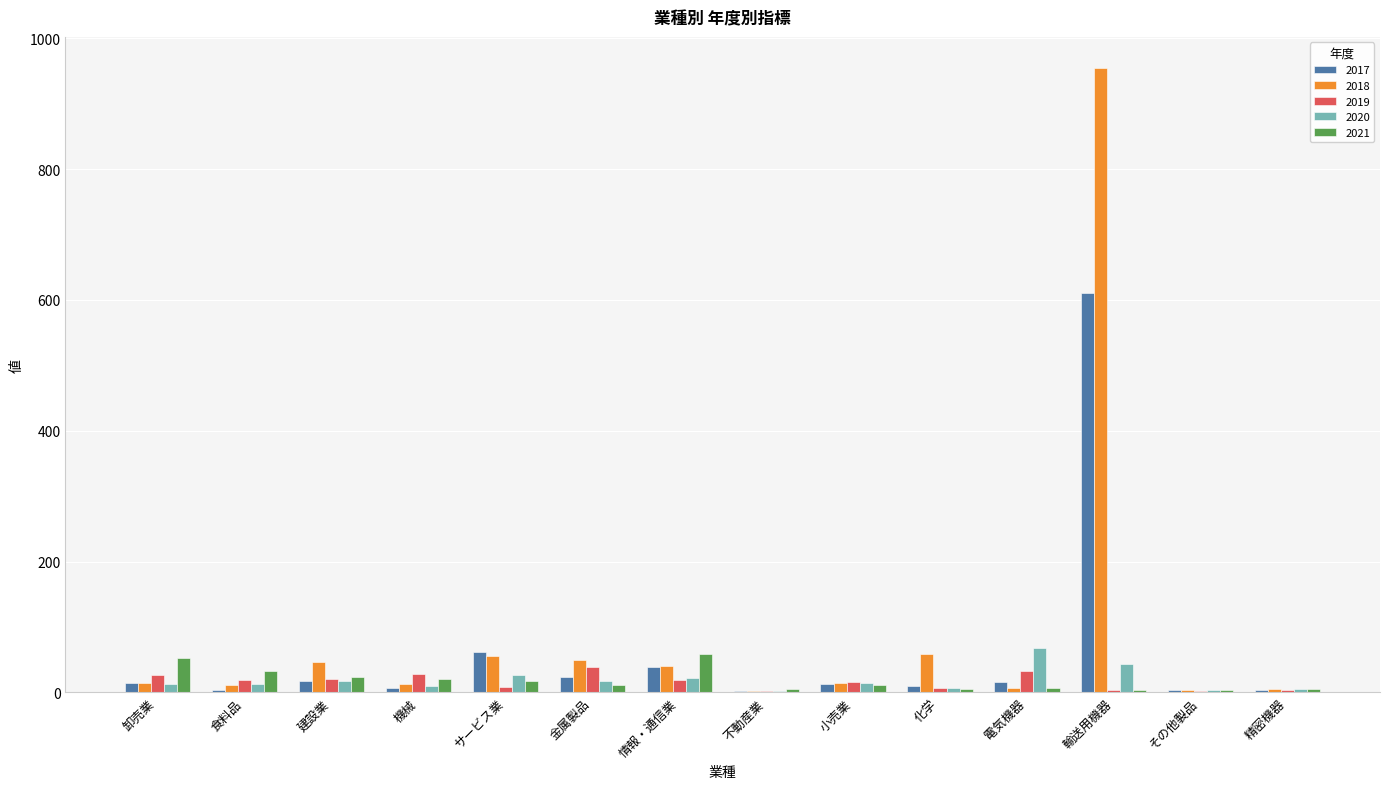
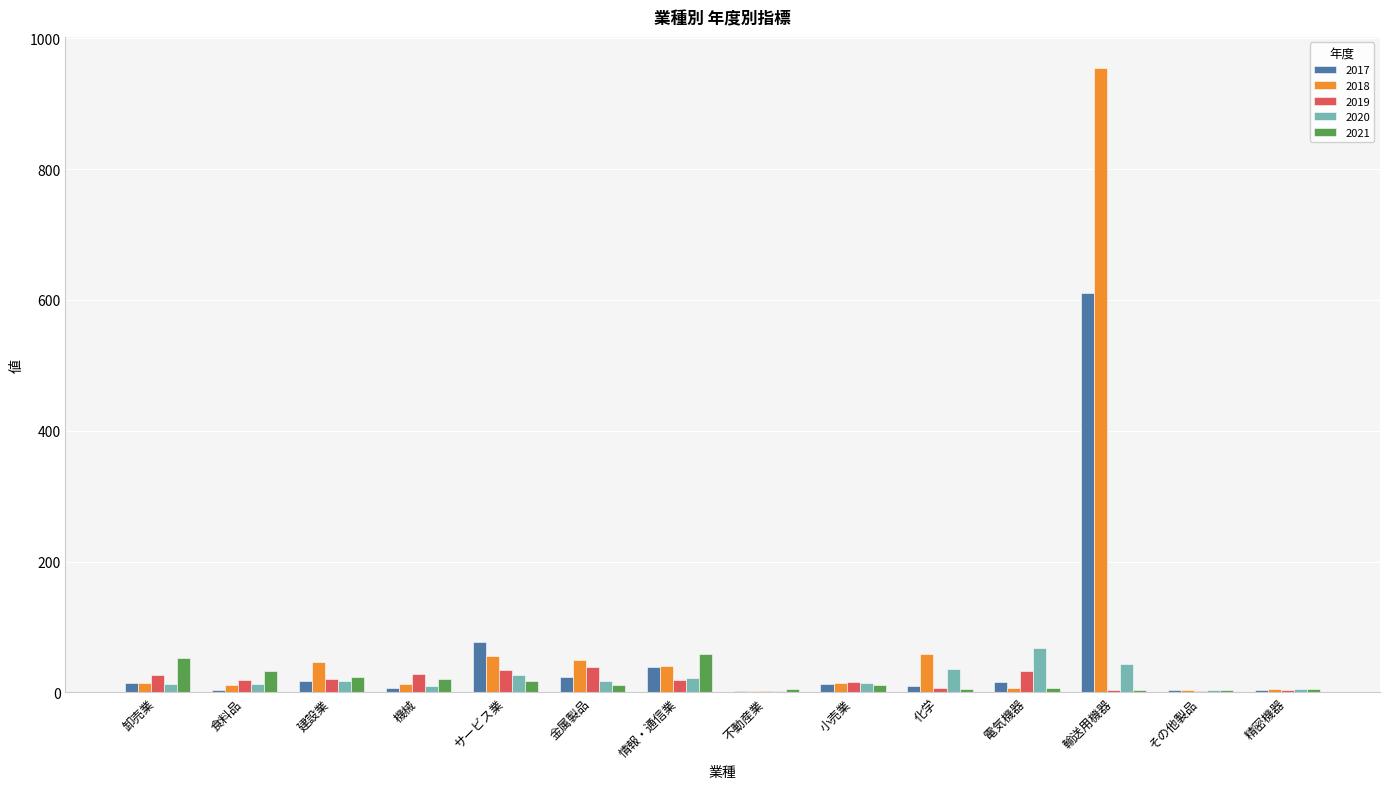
2017, サービス業: 60 -> 80
2019, サービス業: 10 -> 30
2020, 化学: 10 -> 40
